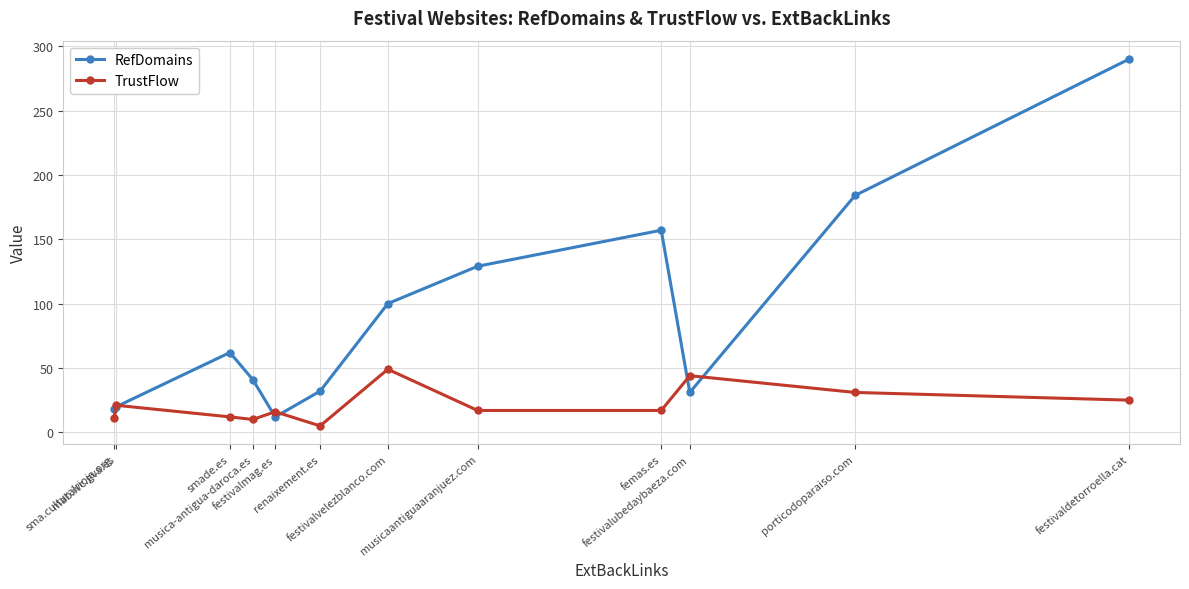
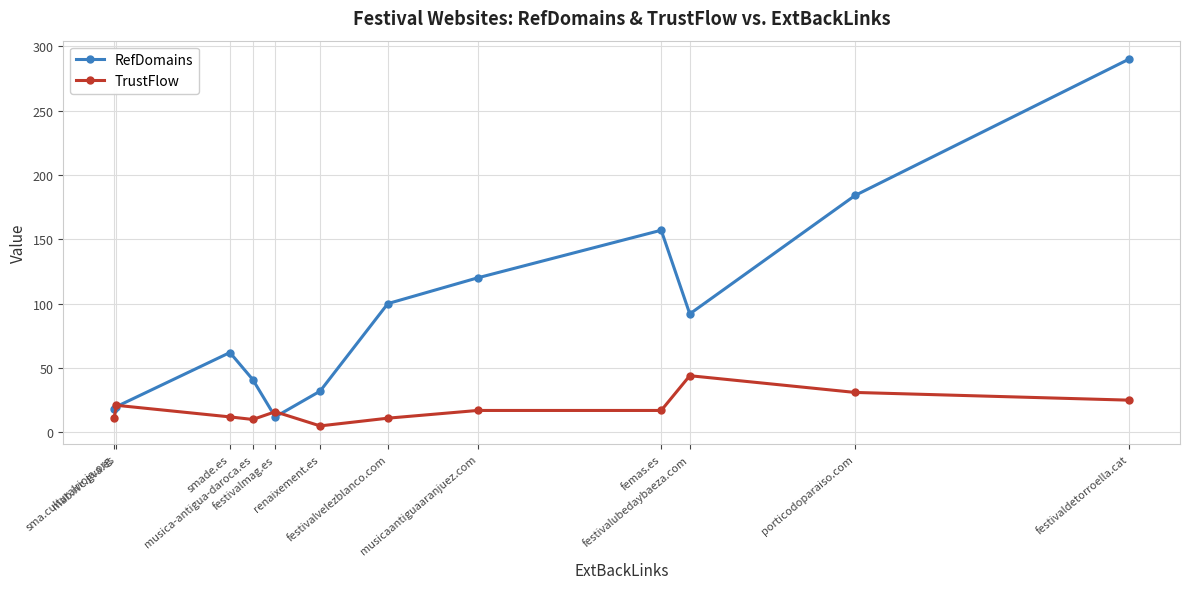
TrustFlow, festivalvelezblanco.com: 49 -> 11
RefDomains, musicaantiguaaranjuez.com: 129 -> 120
RefDomains, festivalubedaybaeza.com: 31 -> 92
